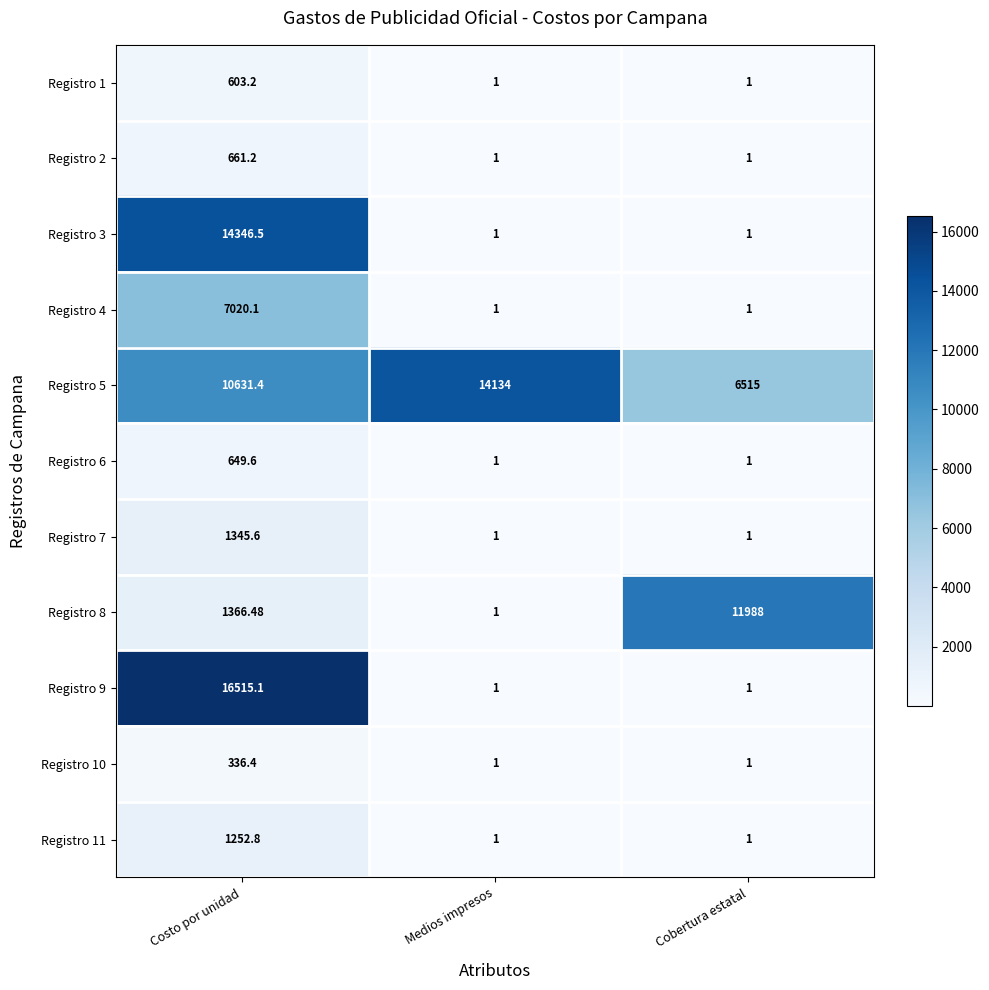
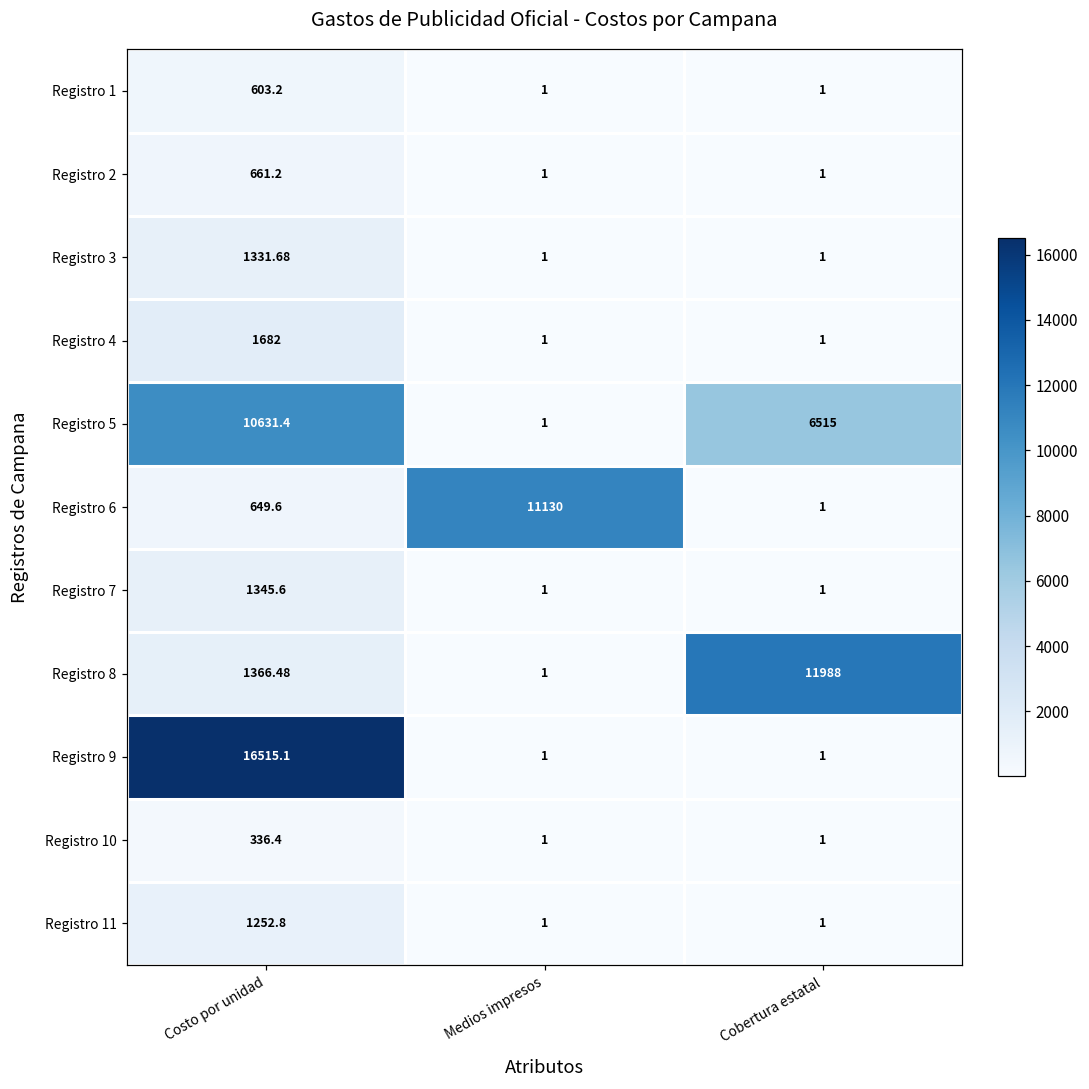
Registro 3, Costo por unidad: 14346.5 -> 1331.68
Registro 4, Costo por unidad: 7020.1 -> 1682
Registro 5, Medios impresos: 14134 -> 1
Registro 6, Medios impresos: 1 -> 11130
